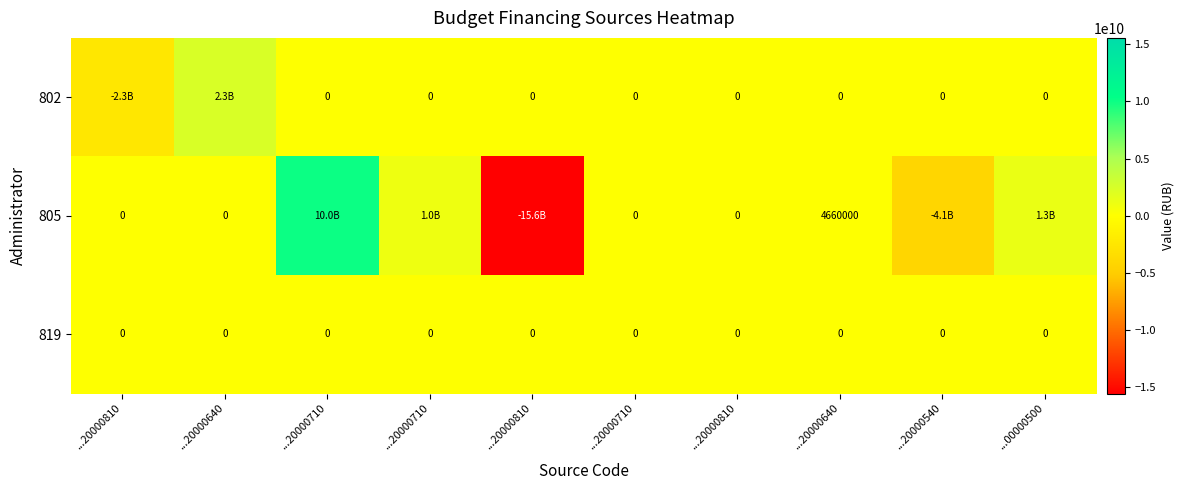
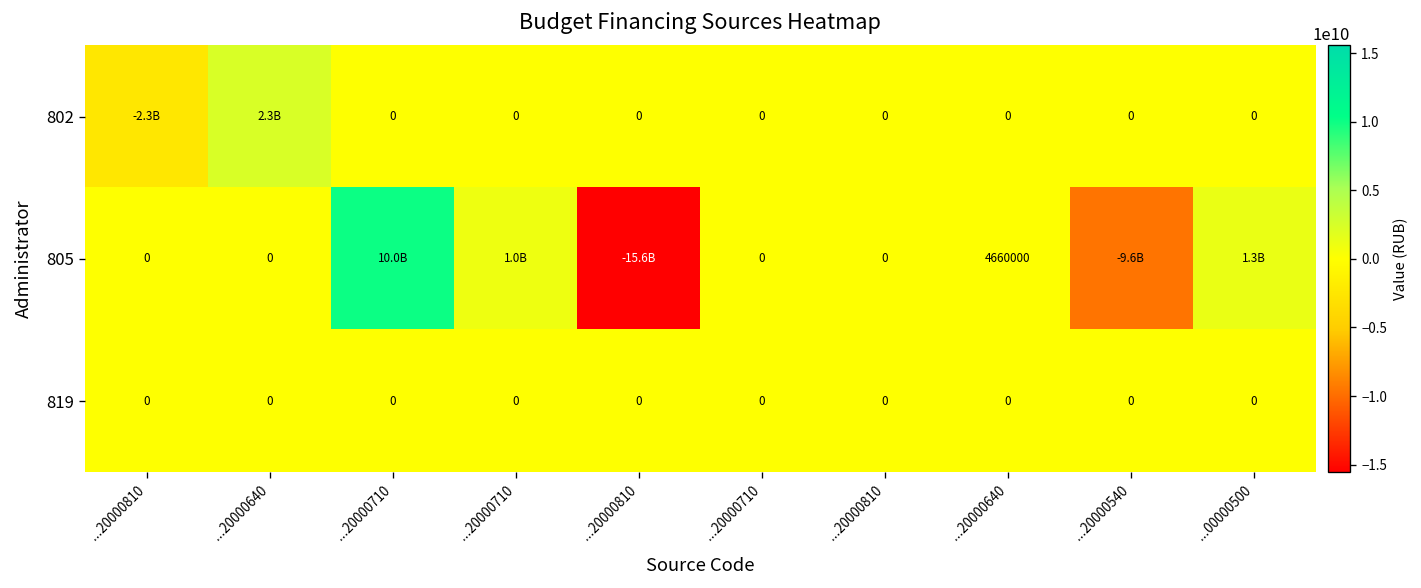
805, ...20000540: -4.1B -> -9.6B
